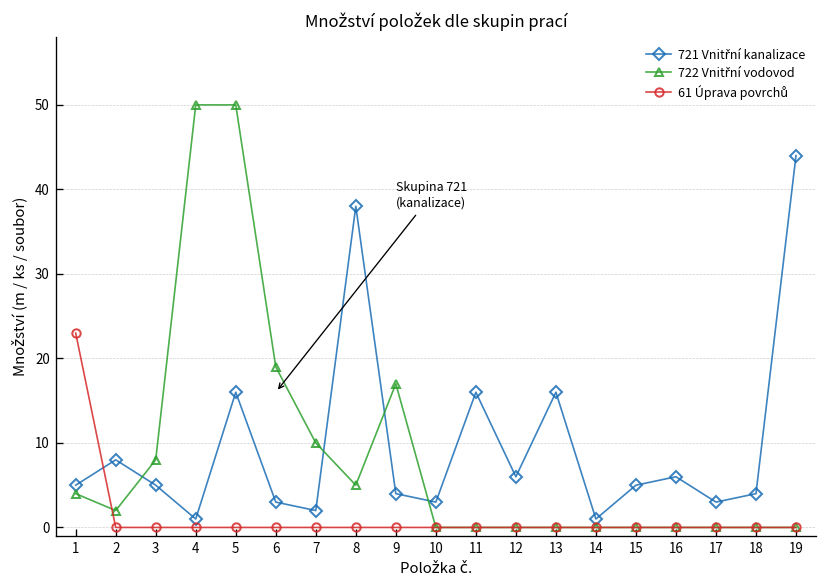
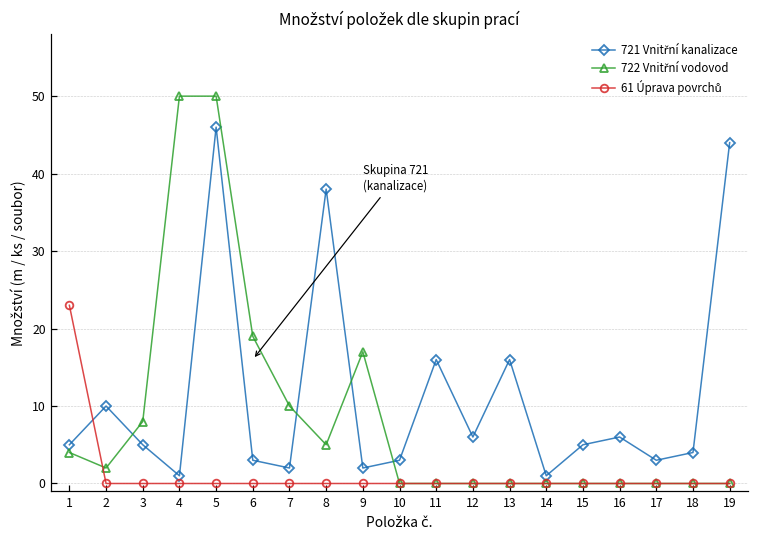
721 Vnitřní kanalizace, 2: 8 -> 10
721 Vnitřní kanalizace, 5: 16 -> 46
721 Vnitřní kanalizace, 9: 4 -> 2
